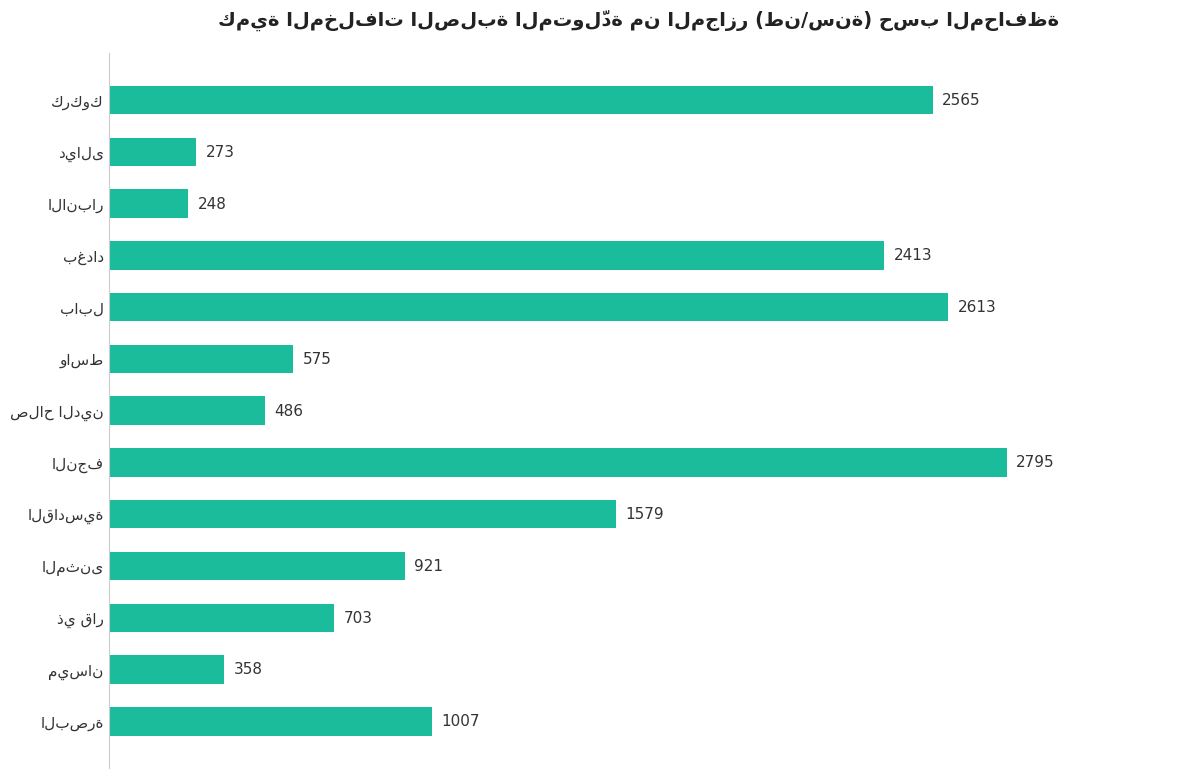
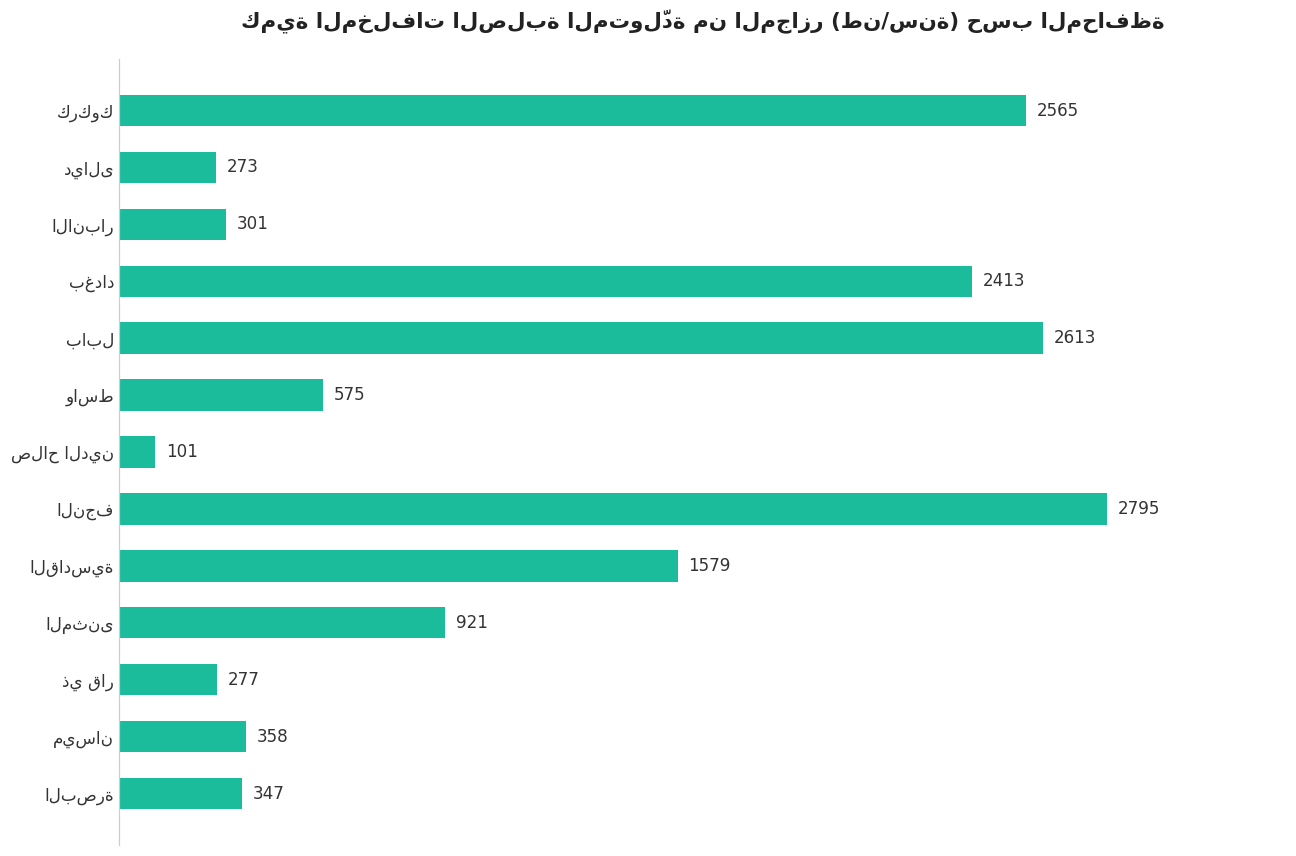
الانبار: 248 -> 301
صلاح الدين: 486 -> 101
ذي قار: 703 -> 277
البصرة: 1007 -> 347
